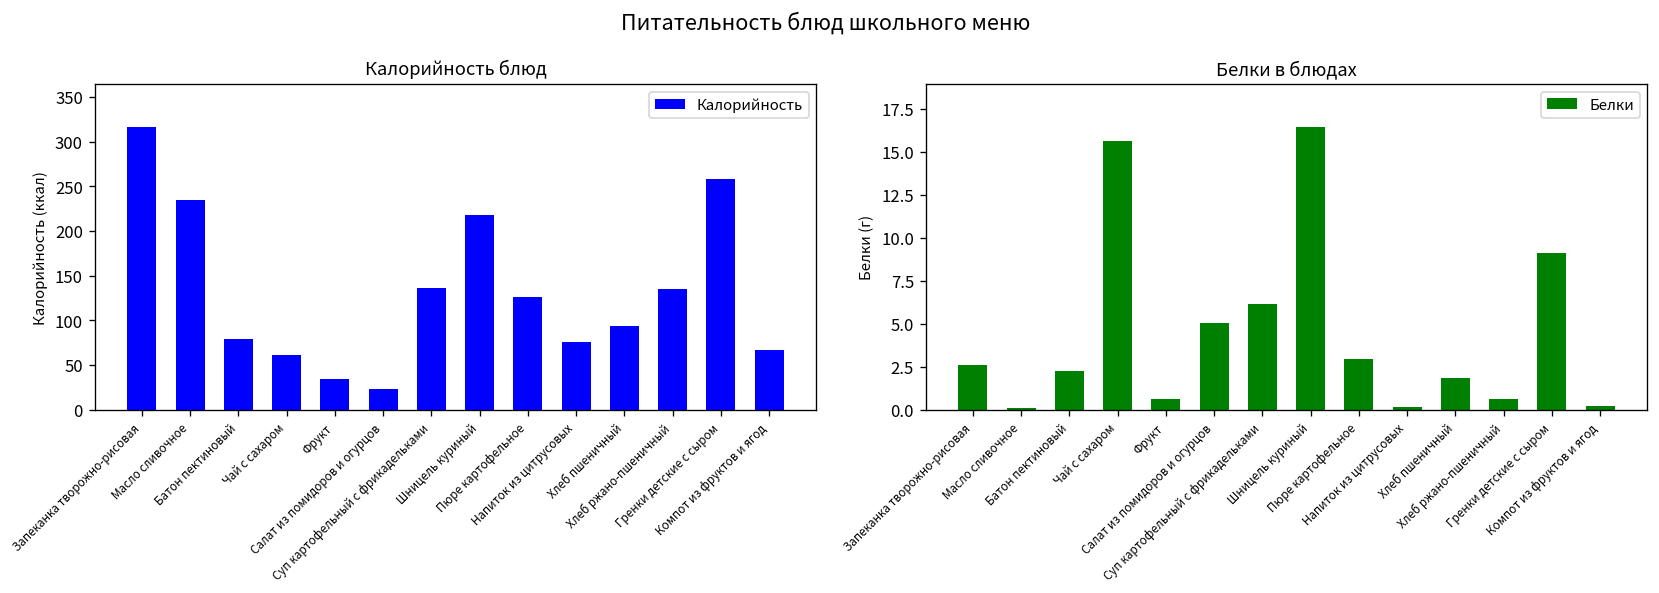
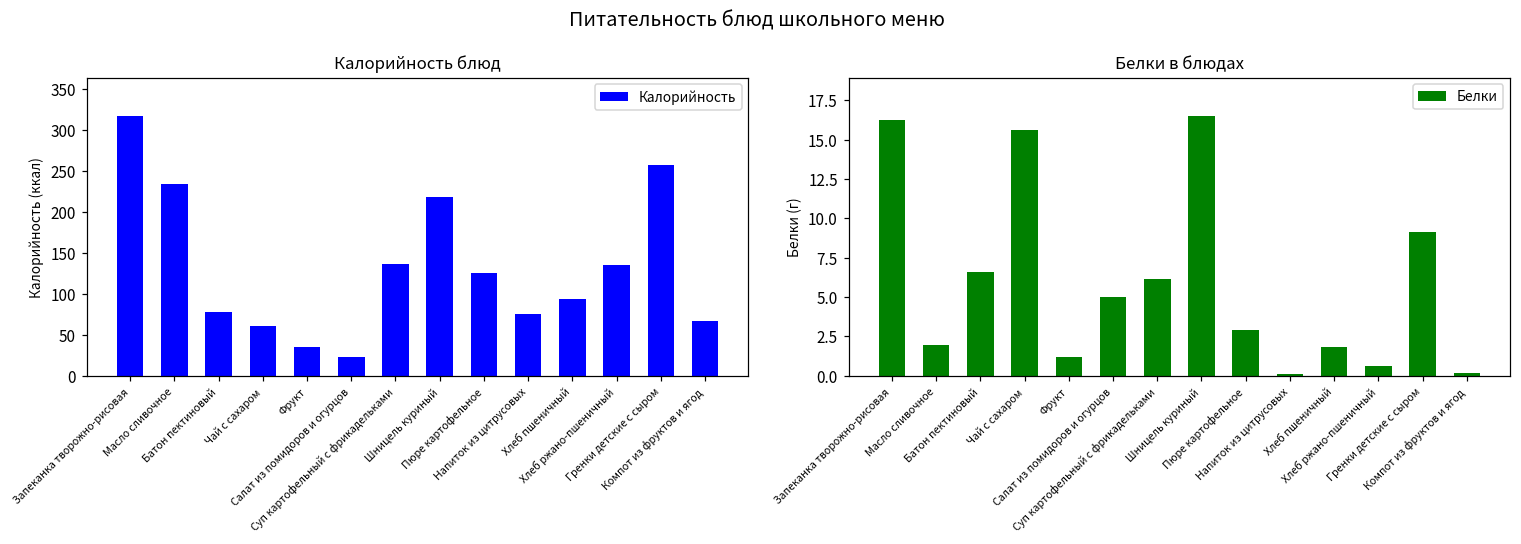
Белки в блюдах, Запеканка творожно-рисовая: 2.6 -> 16.3
Белки в блюдах, Масло сливочное: 0.1 -> 1.9
Белки в блюдах, Батон пектиновый: 2.3 -> 6.6
Белки в блюдах, Фрукт: 0.6 -> 1.2
